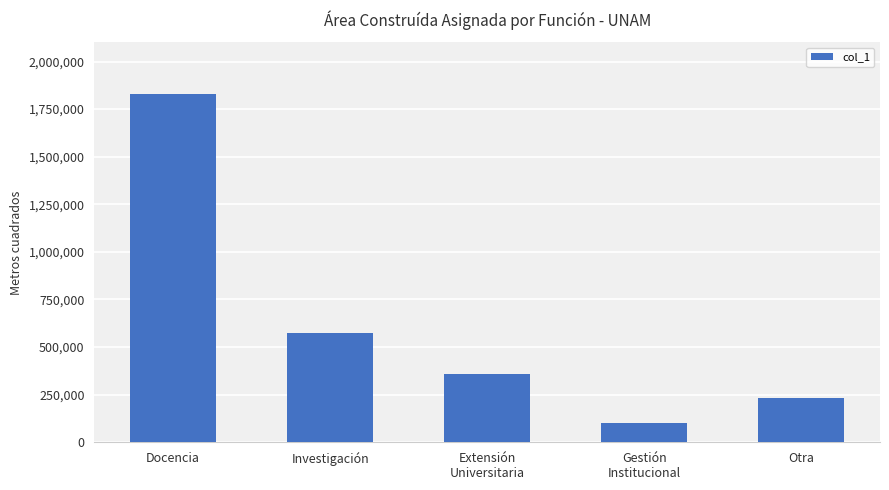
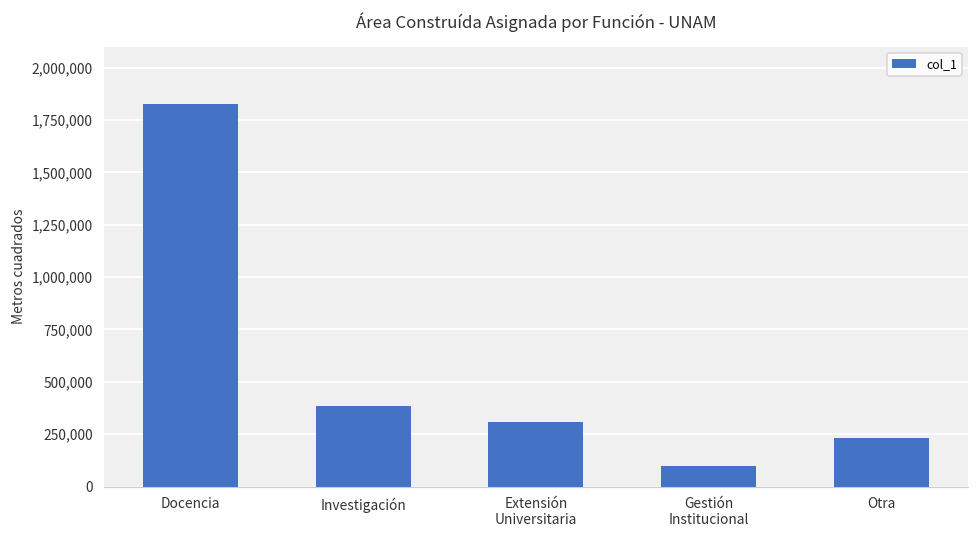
Investigación: 580,000 -> 390,000
Extensión Universitaria: 360,000 -> 310,000
